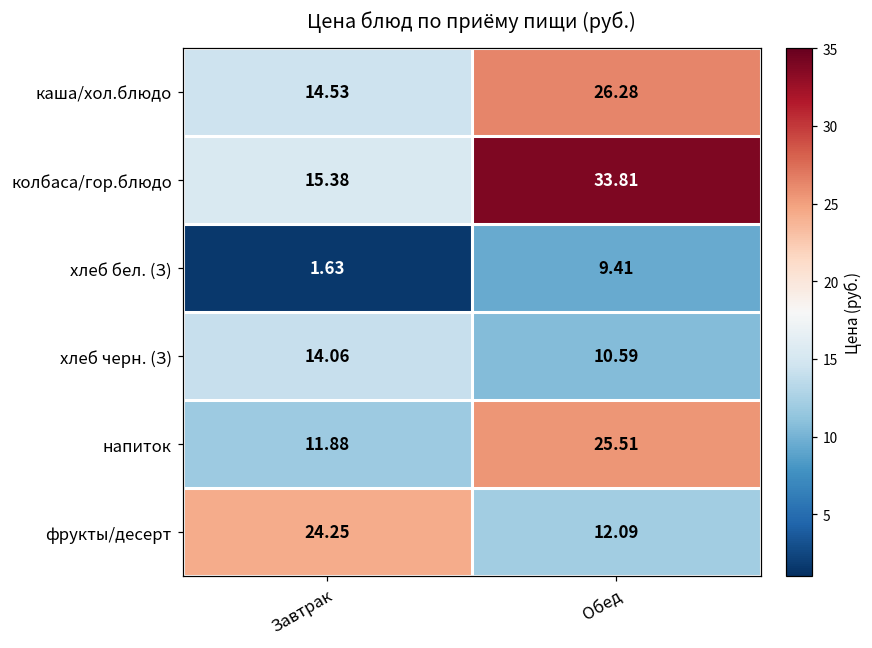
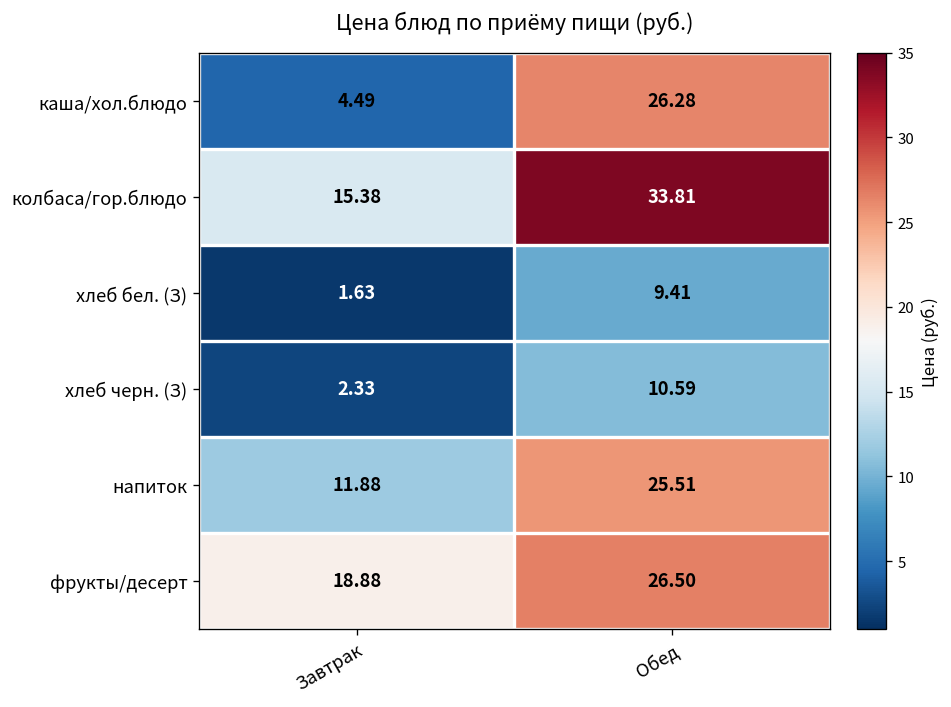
каша/хол.блюдо, Завтрак: 14.53 -> 4.49
хлеб черн. (З), Завтрак: 14.06 -> 2.33
фрукты/десерт, Завтрак: 24.25 -> 18.88
фрукты/десерт, Обед: 12.09 -> 26.50
